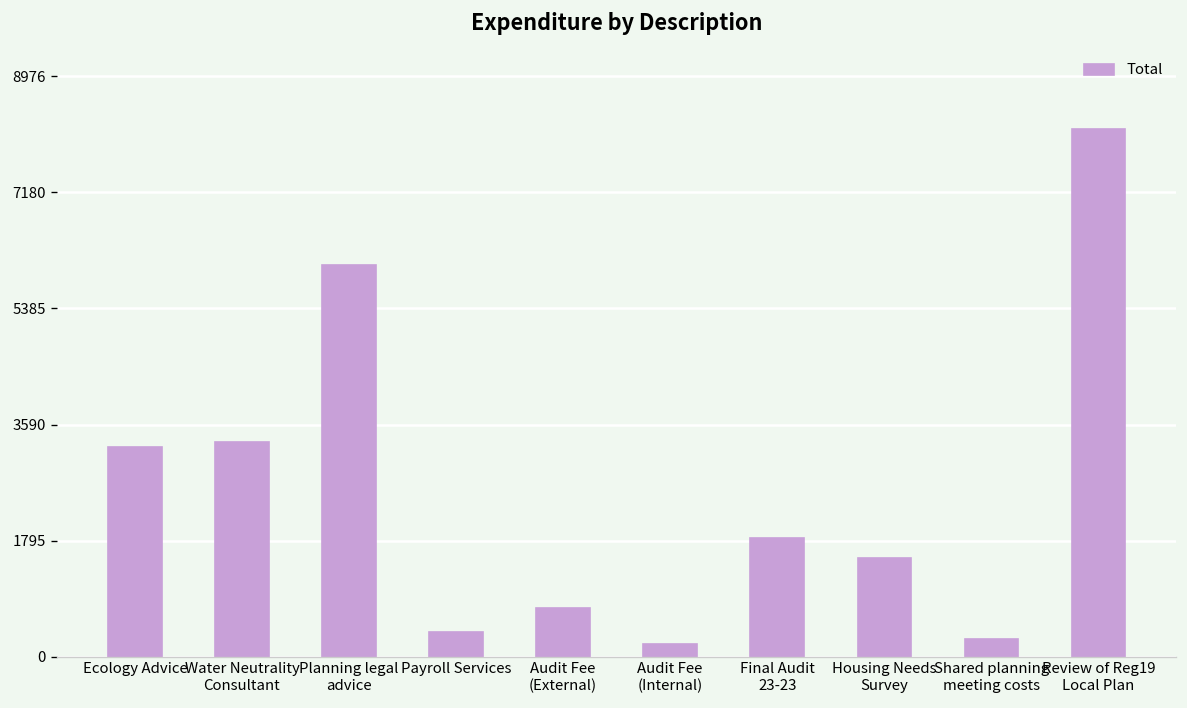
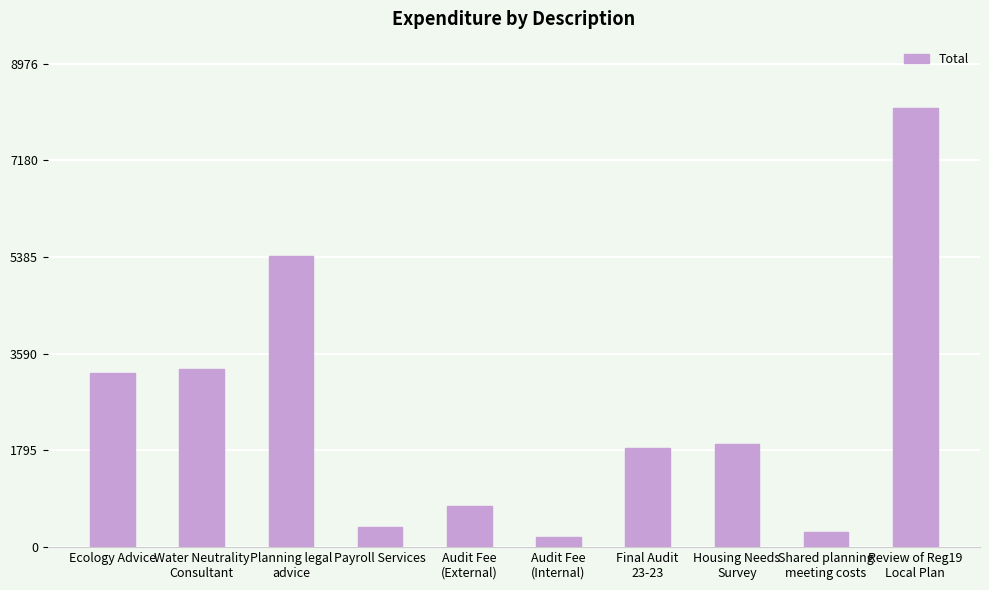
Planning legal advice: 6100 -> 5400
Housing Needs Survey: 1500 -> 1900
